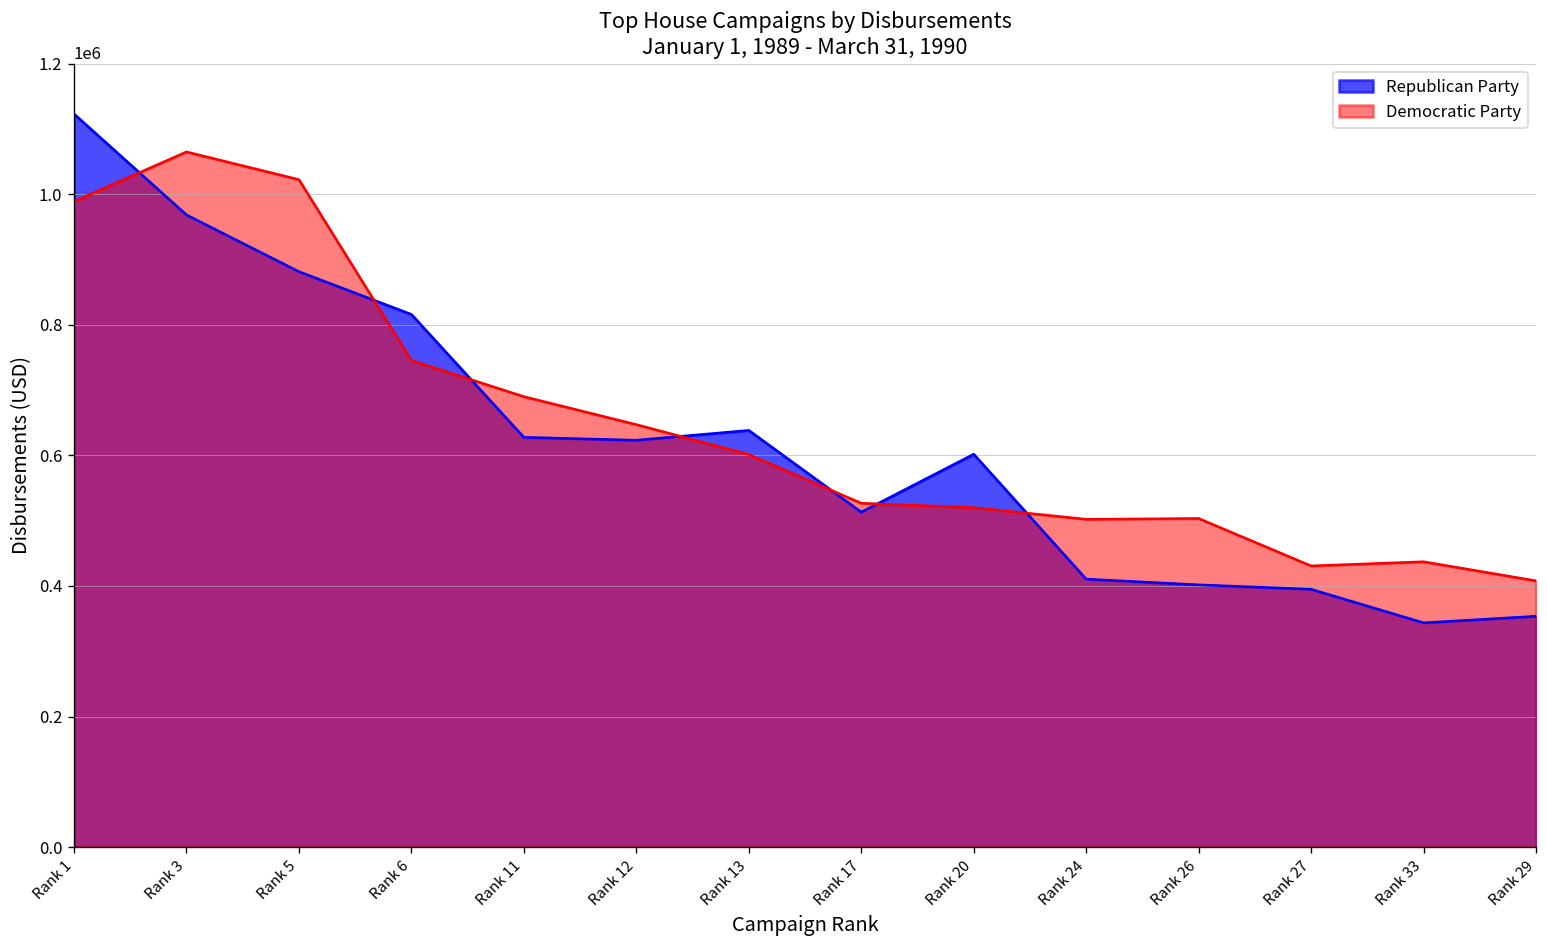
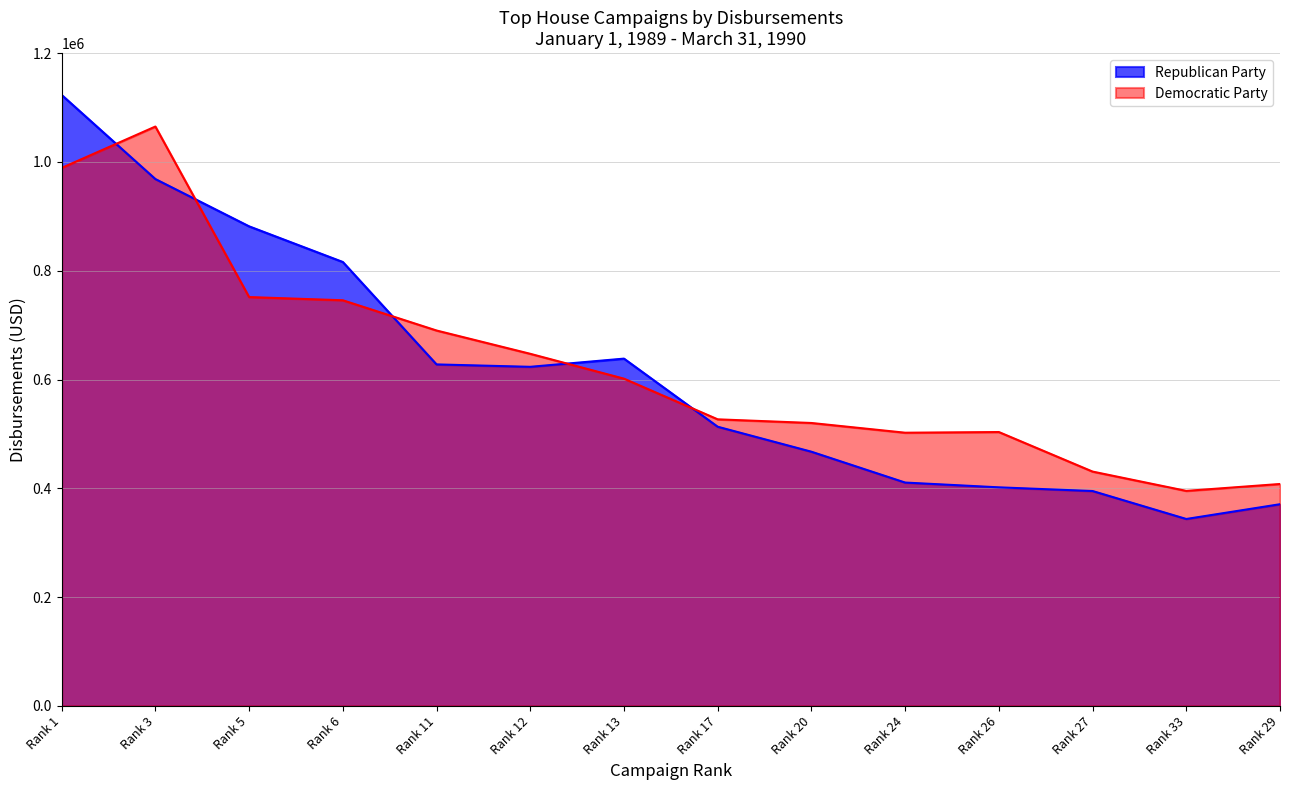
Democratic Party, Rank 5: 1020000 -> 750000
Republican Party, Rank 20: 600000 -> 470000
Democratic Party, Rank 33: 440000 -> 400000
Republican Party, Rank 29: 350000 -> 370000
